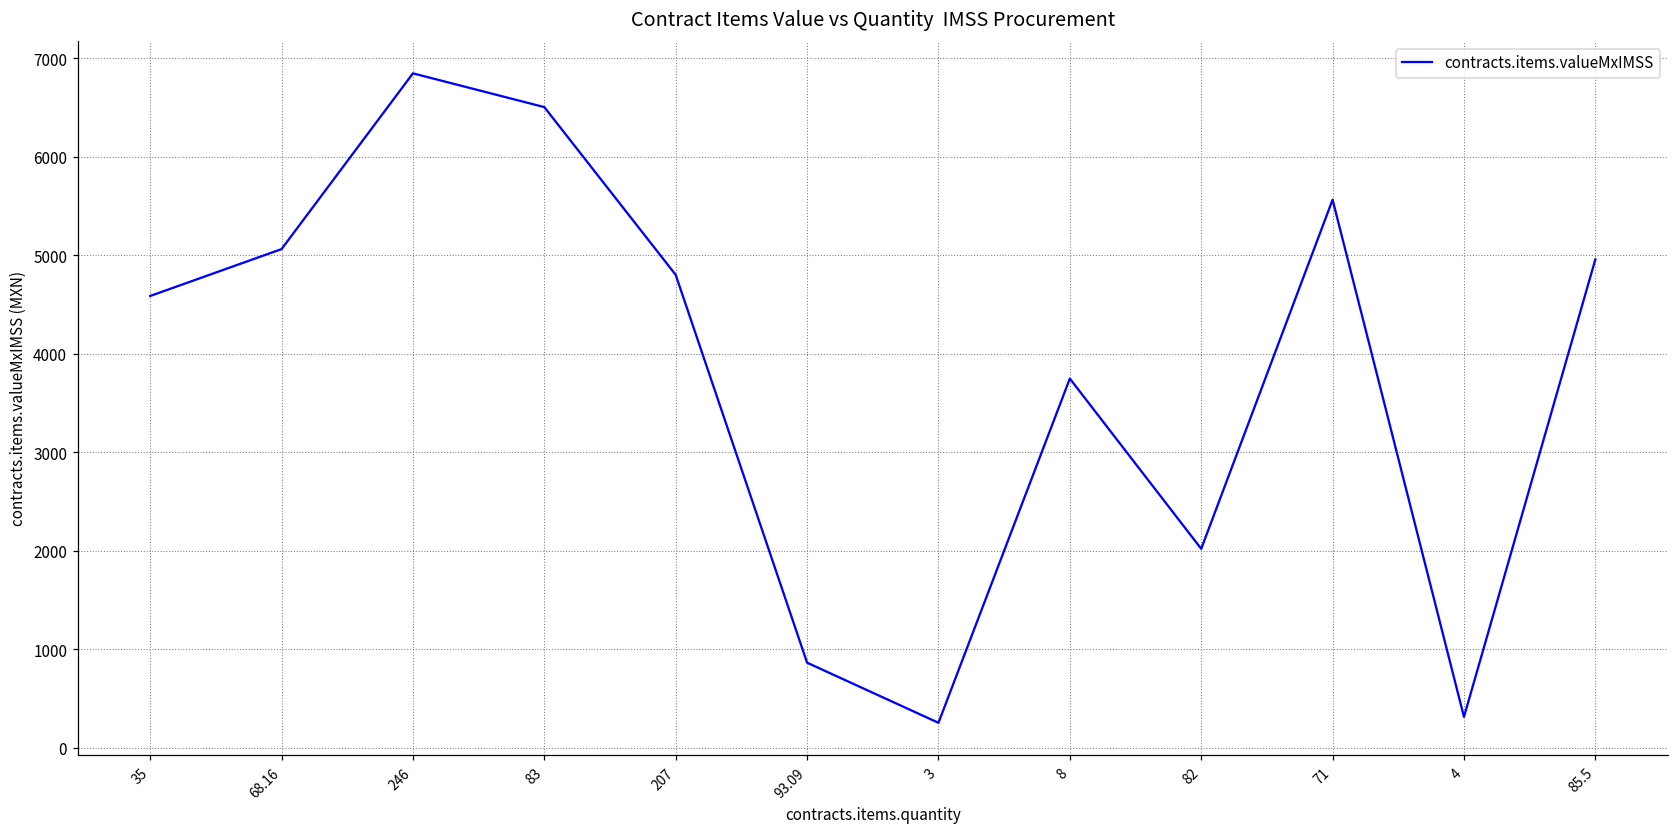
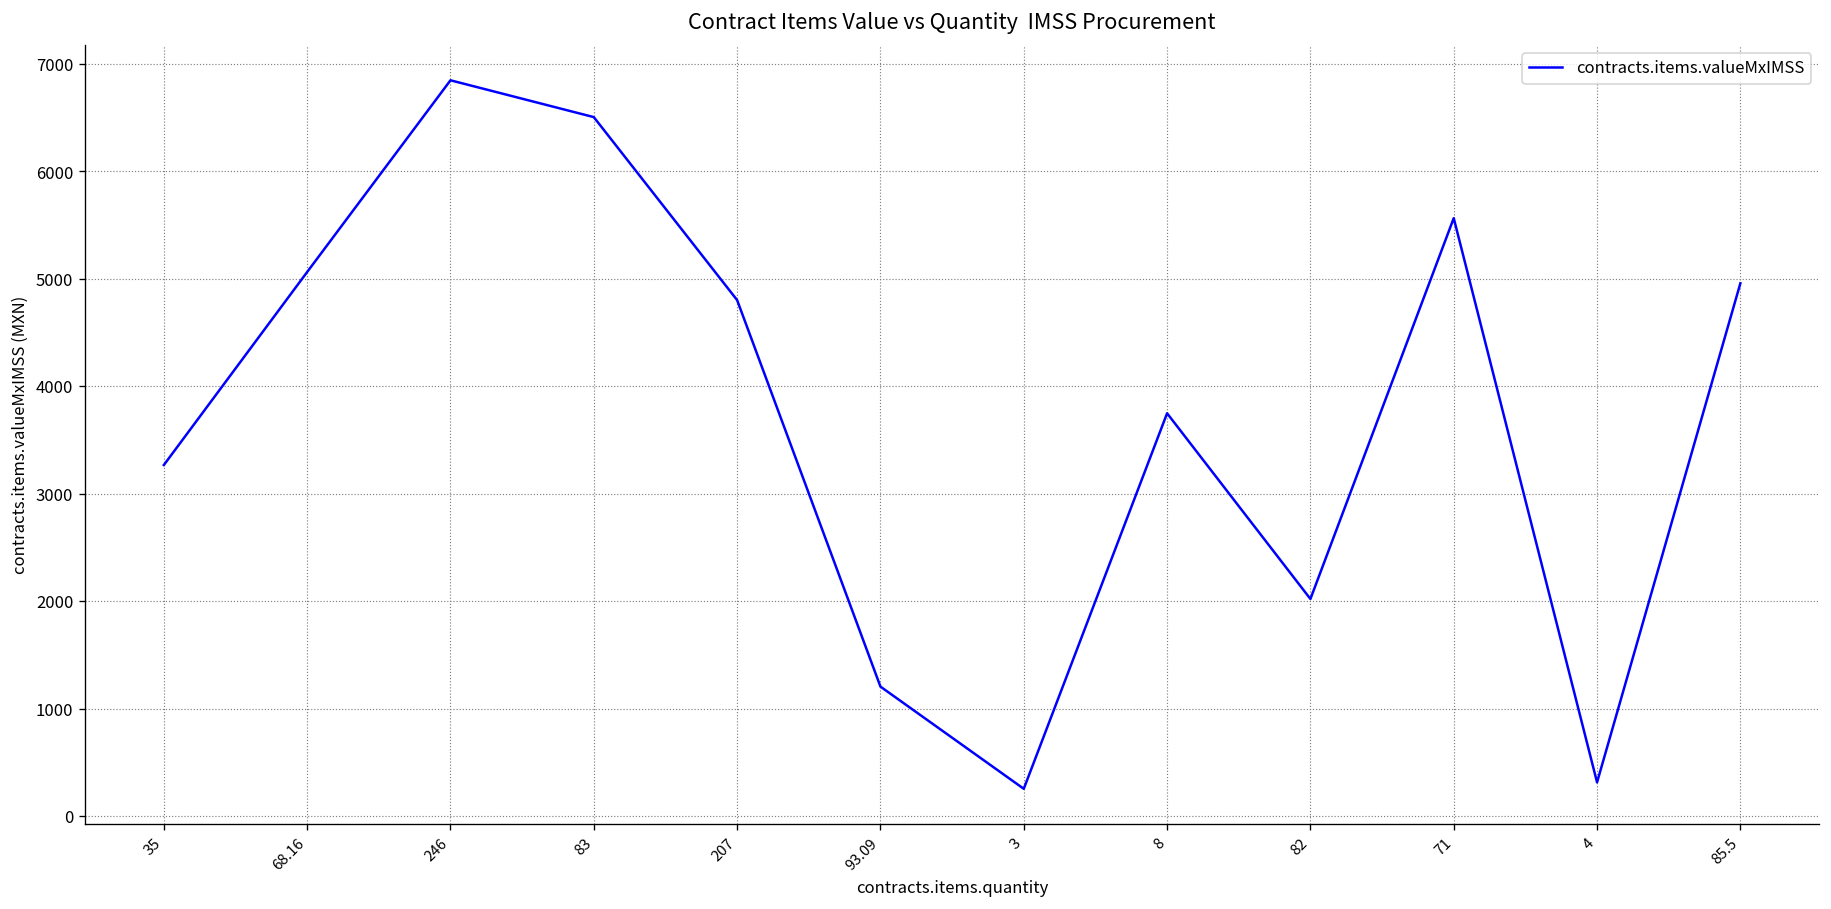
35: 4600 -> 3300
93.09: 900 -> 1200
